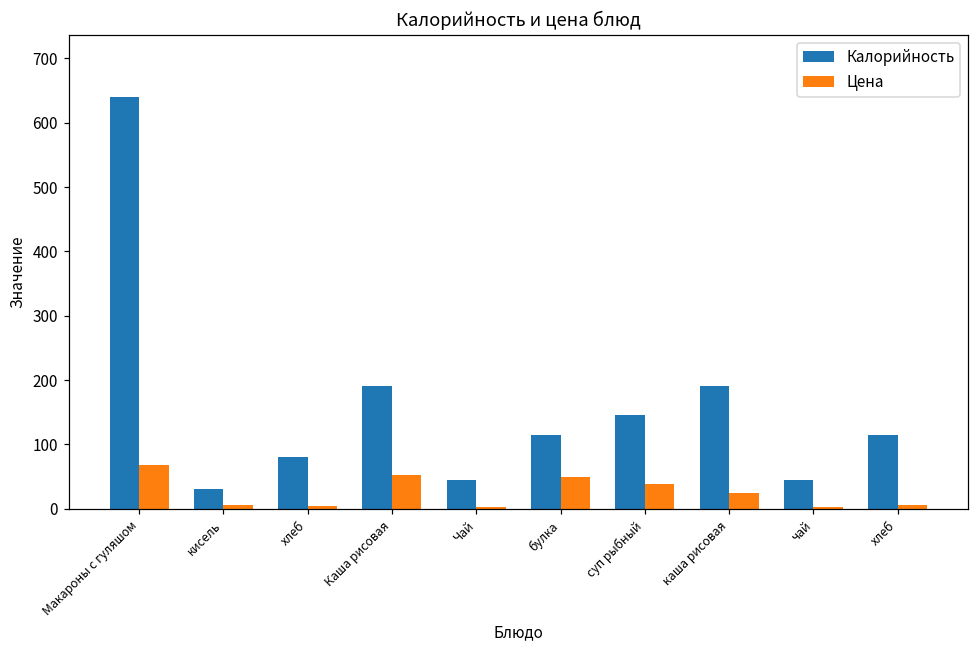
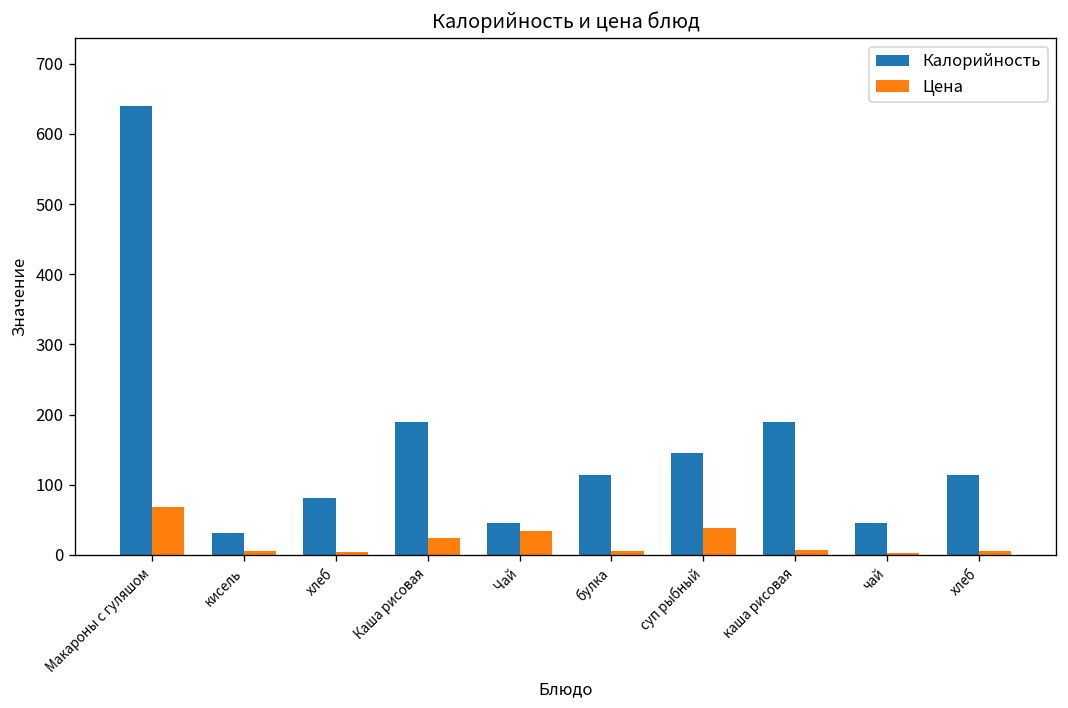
Цена, Каша рисовая: 50 -> 20
Цена, Чай: 0 -> 30
Цена, булка: 50 -> 10
Цена, каша рисовая: 20 -> 10
